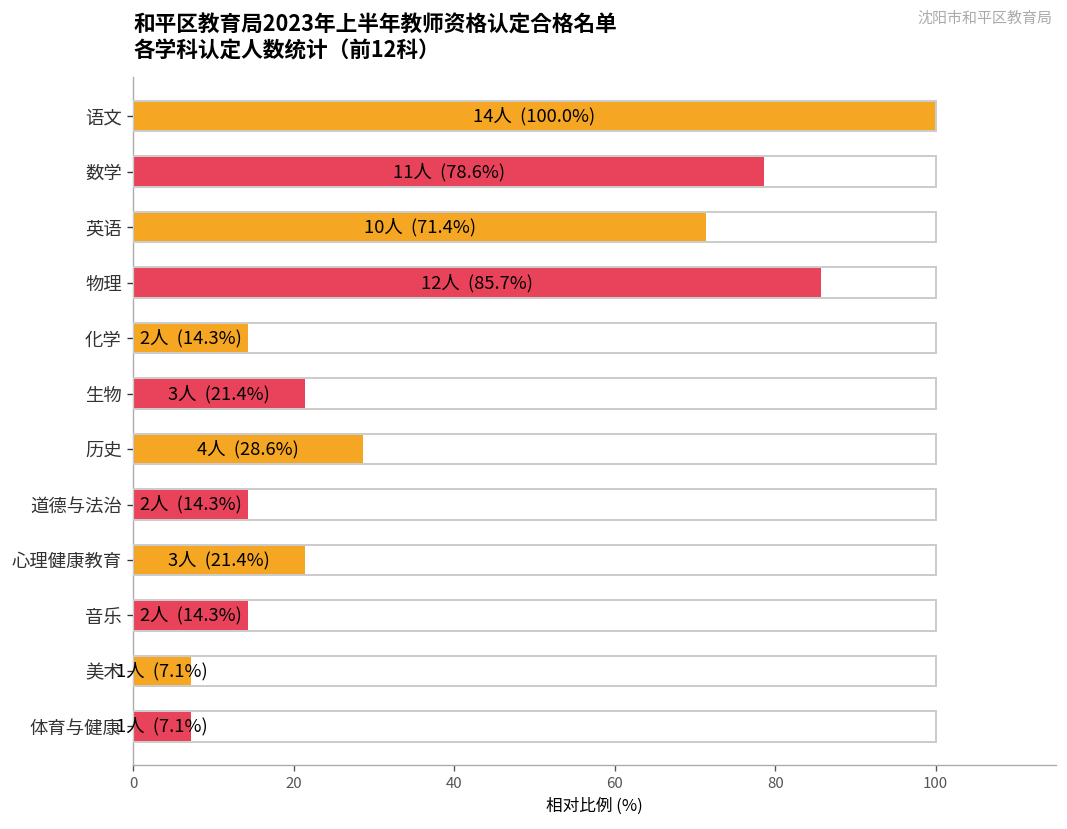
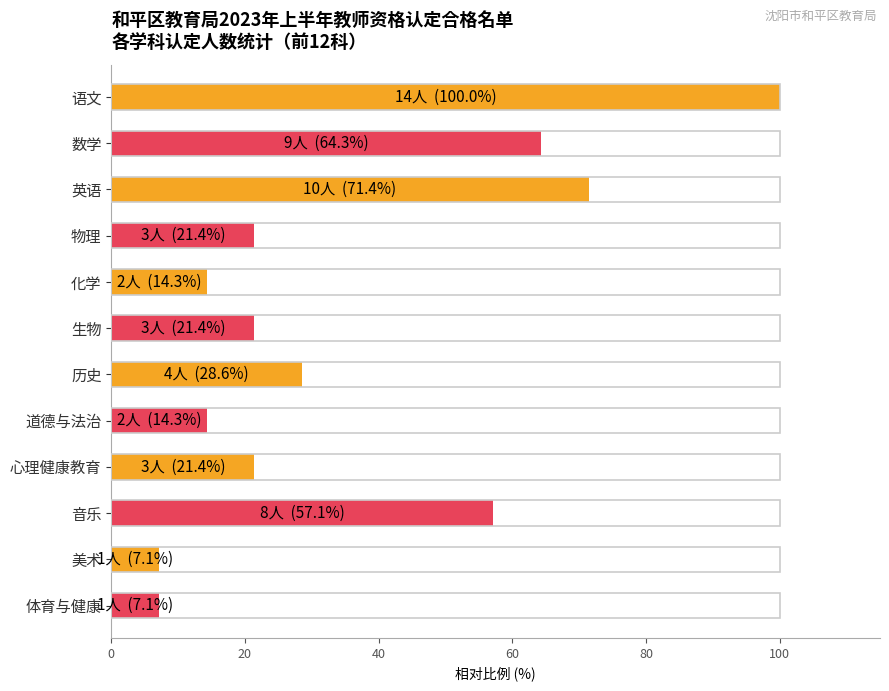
数学: 11人 (78.6%) -> 9人 (64.3%)
物理: 12人 (85.7%) -> 3人 (21.4%)
音乐: 2人 (14.3%) -> 8人 (57.1%)
